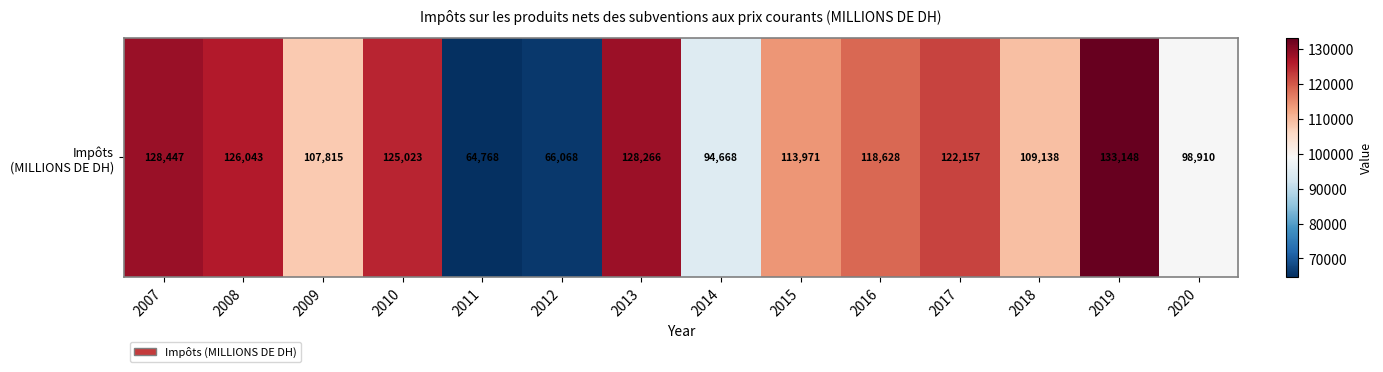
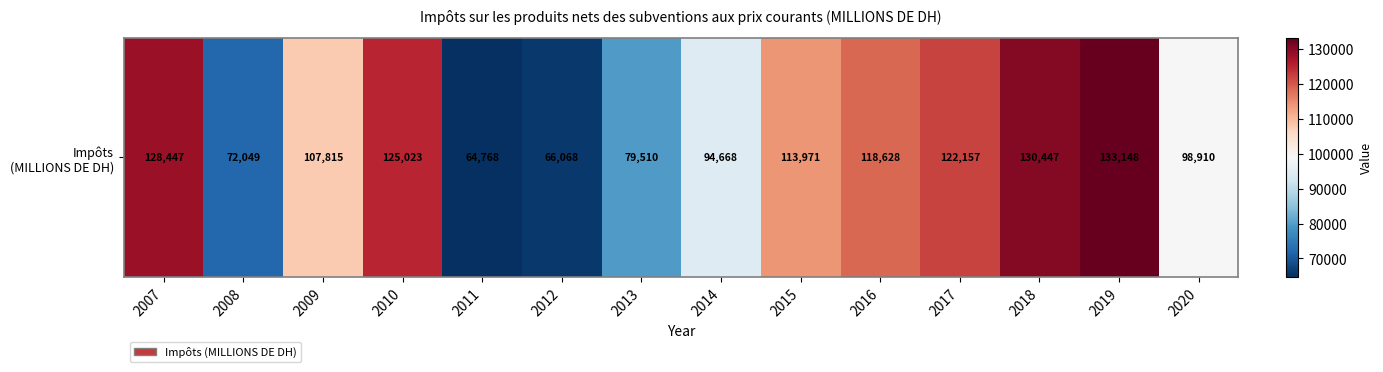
Impôts (MILLIONS DE DH), 2008: 126,043 -> 72,049
Impôts (MILLIONS DE DH), 2013: 128,266 -> 79,510
Impôts (MILLIONS DE DH), 2018: 109,138 -> 130,447
